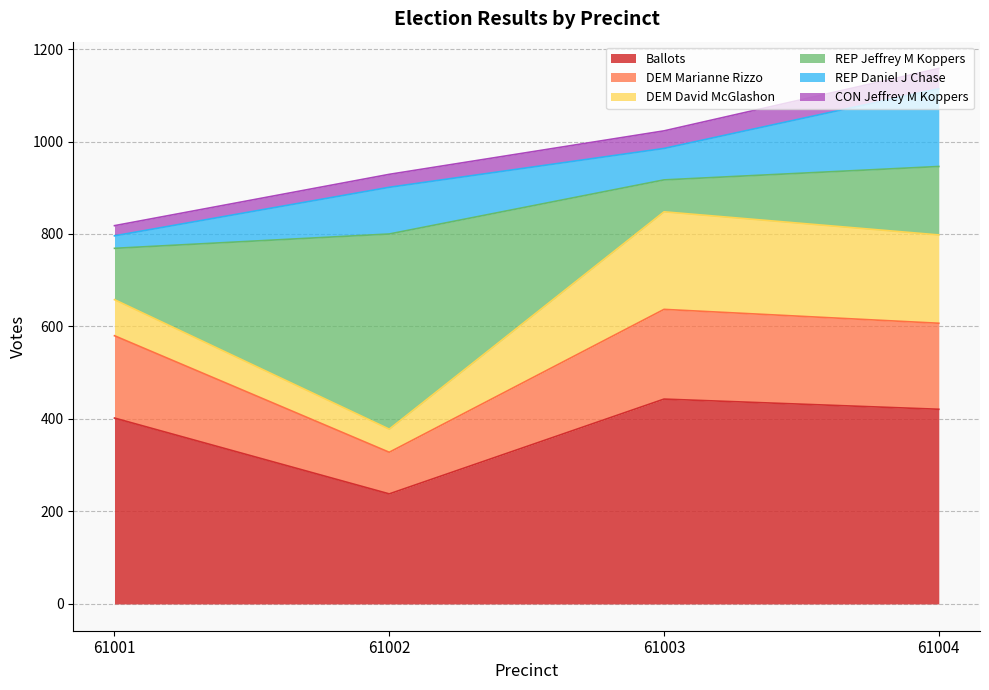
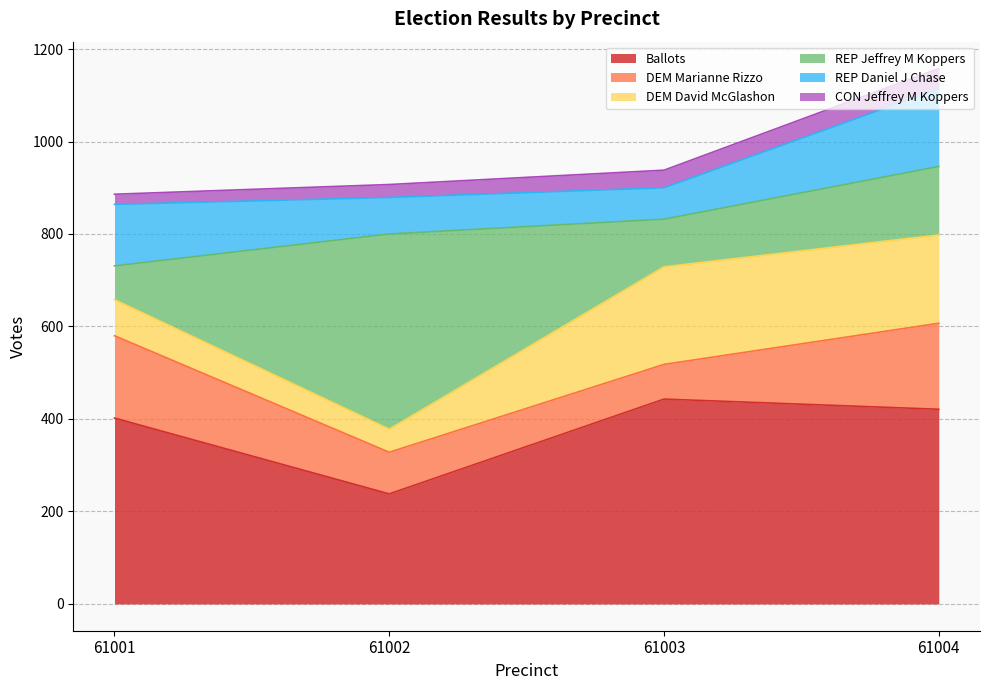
REP Jeffrey M Koppers, 61001: 110 -> 70
REP Daniel J Chase, 61001: 30 -> 130
REP Daniel J Chase, 61002: 100 -> 80
DEM Marianne Rizzo, 61003: 190 -> 80
REP Jeffrey M Koppers, 61003: 70 -> 100
